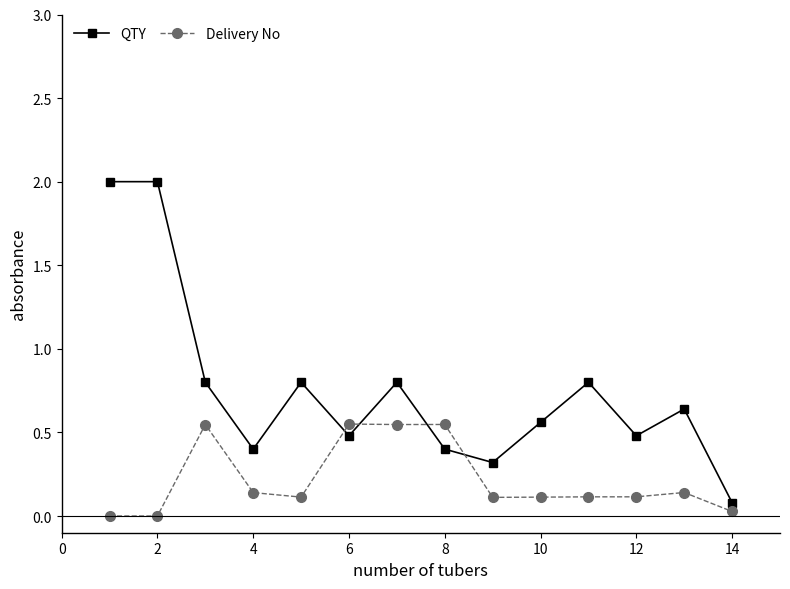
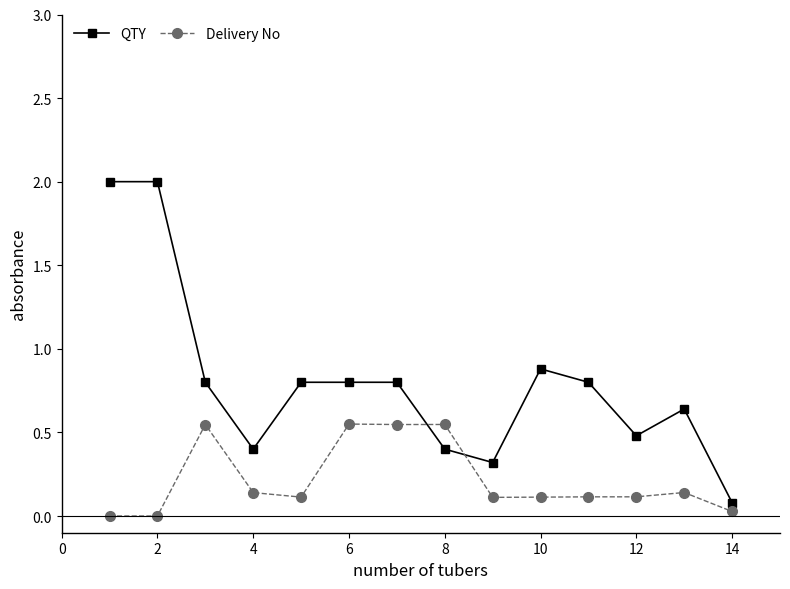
QTY, 6: 0.48 -> 0.80
QTY, 10: 0.56 -> 0.88
